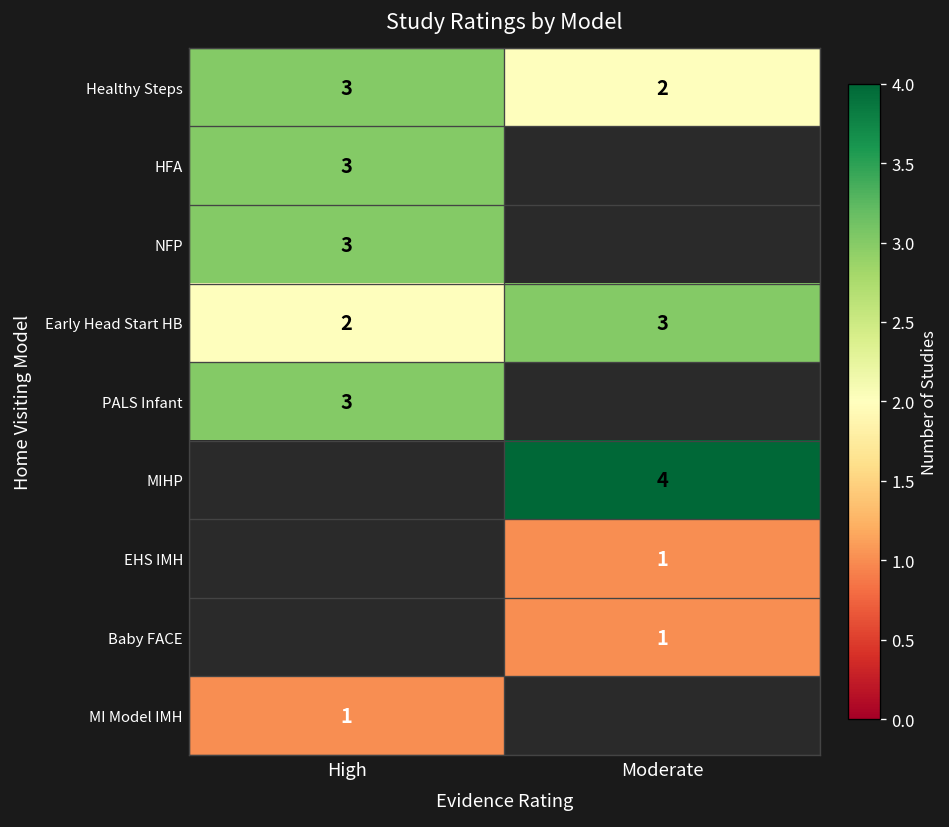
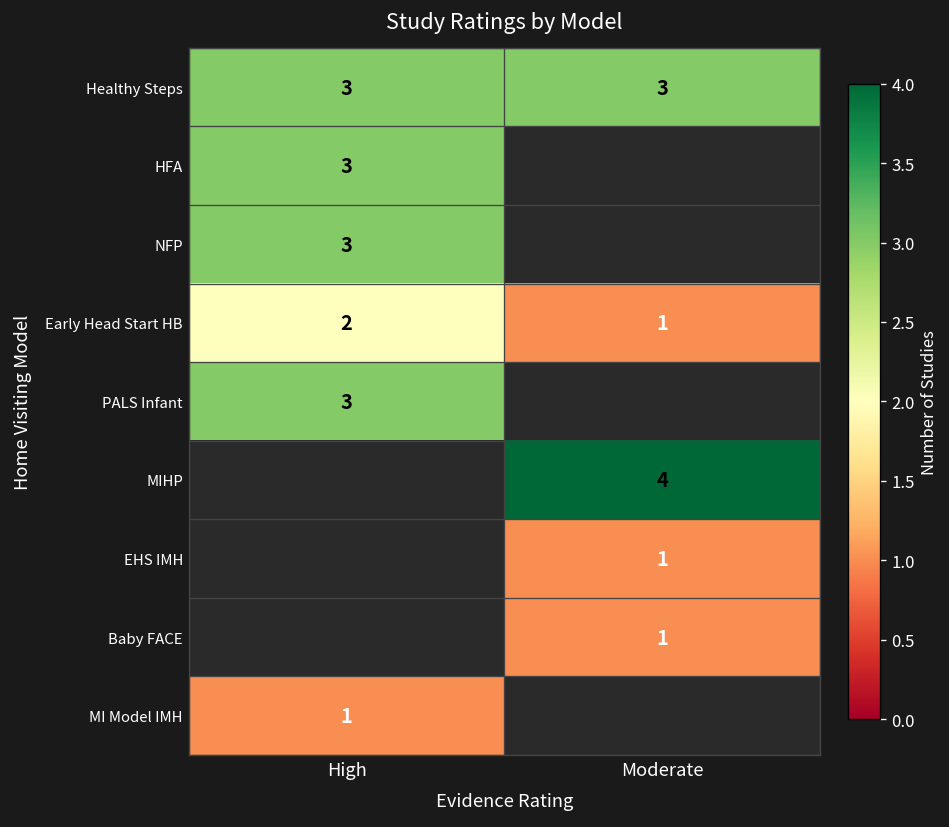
Healthy Steps, Moderate: 2 -> 3
Early Head Start HB, Moderate: 3 -> 1
